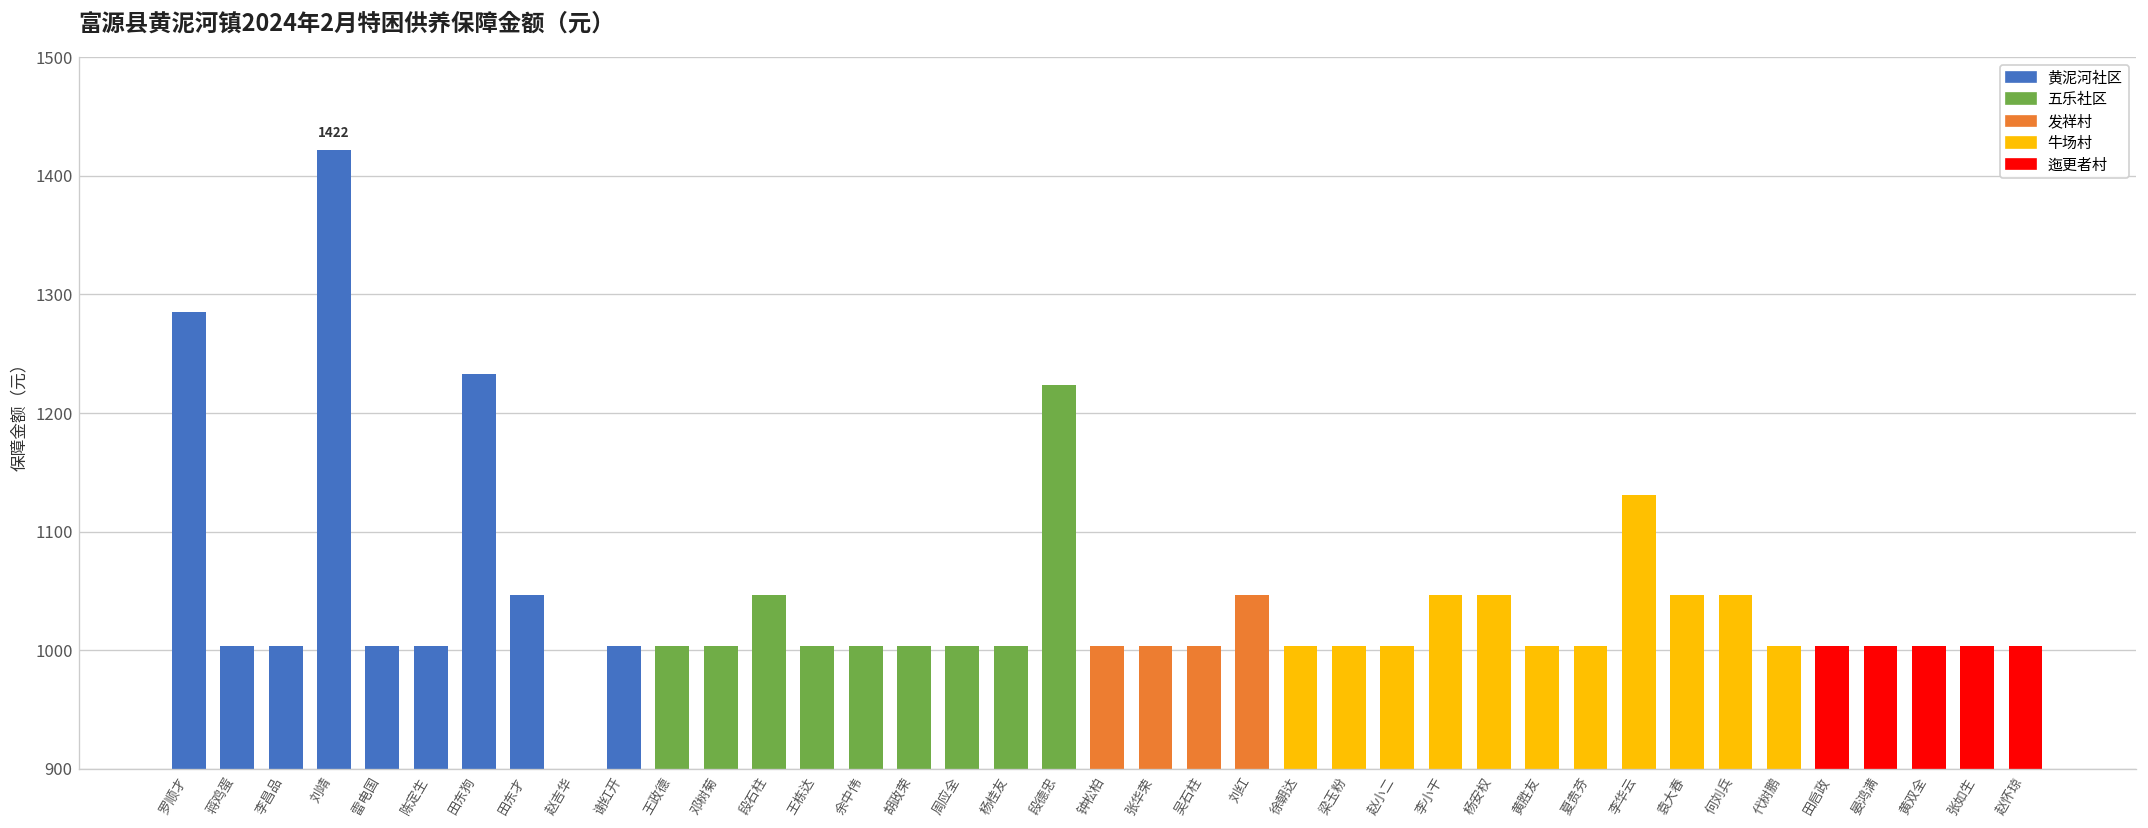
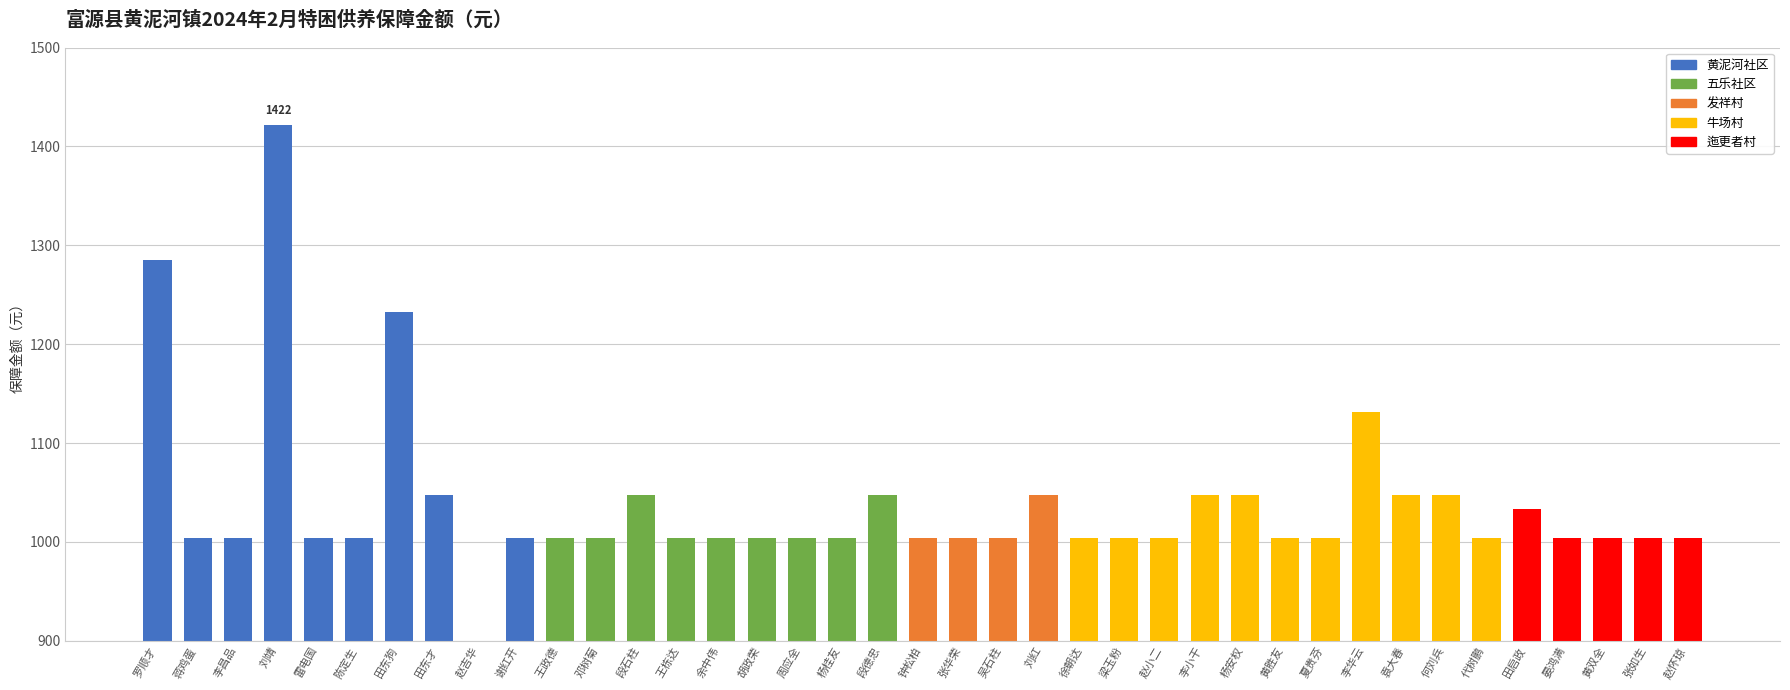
段德忠: 1220 -> 1050
田启政: 1000 -> 1030
